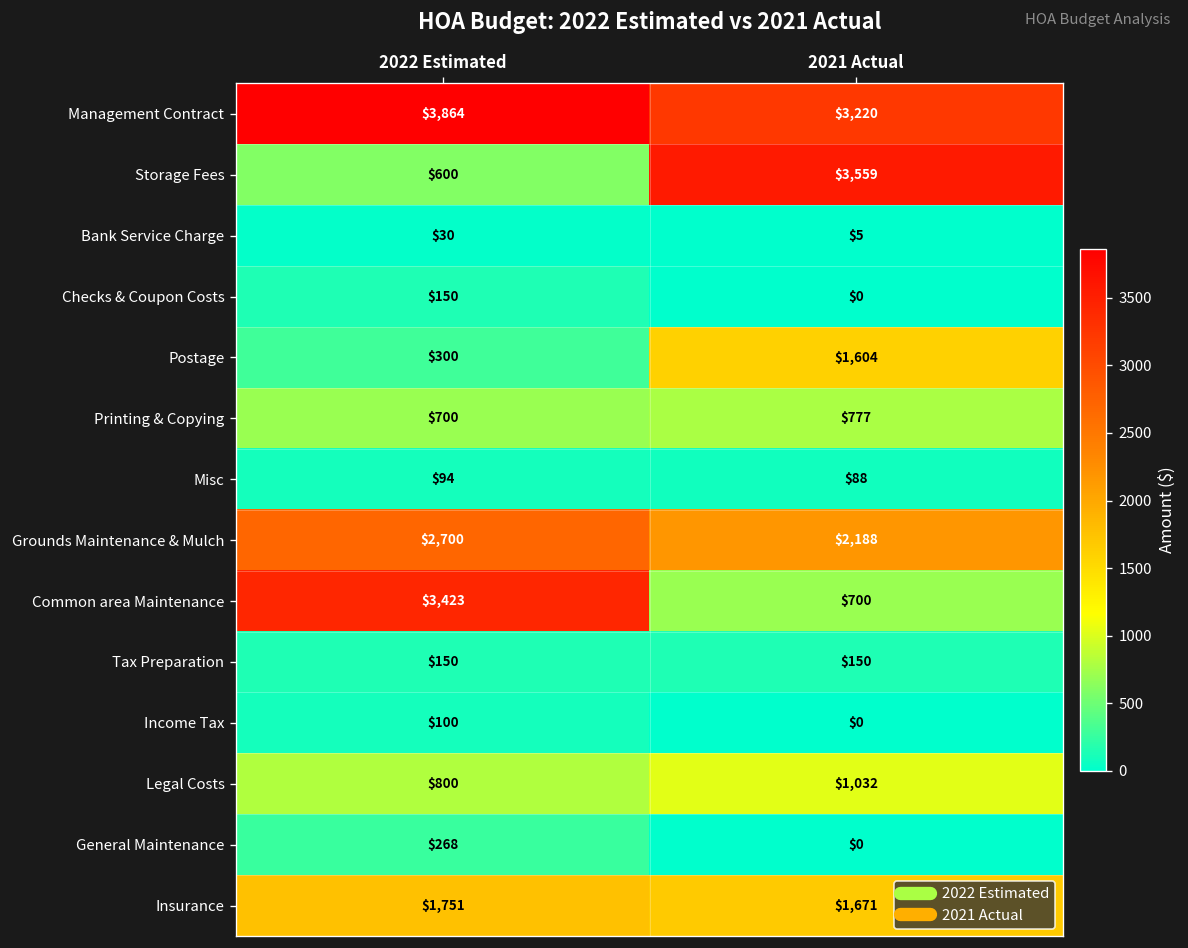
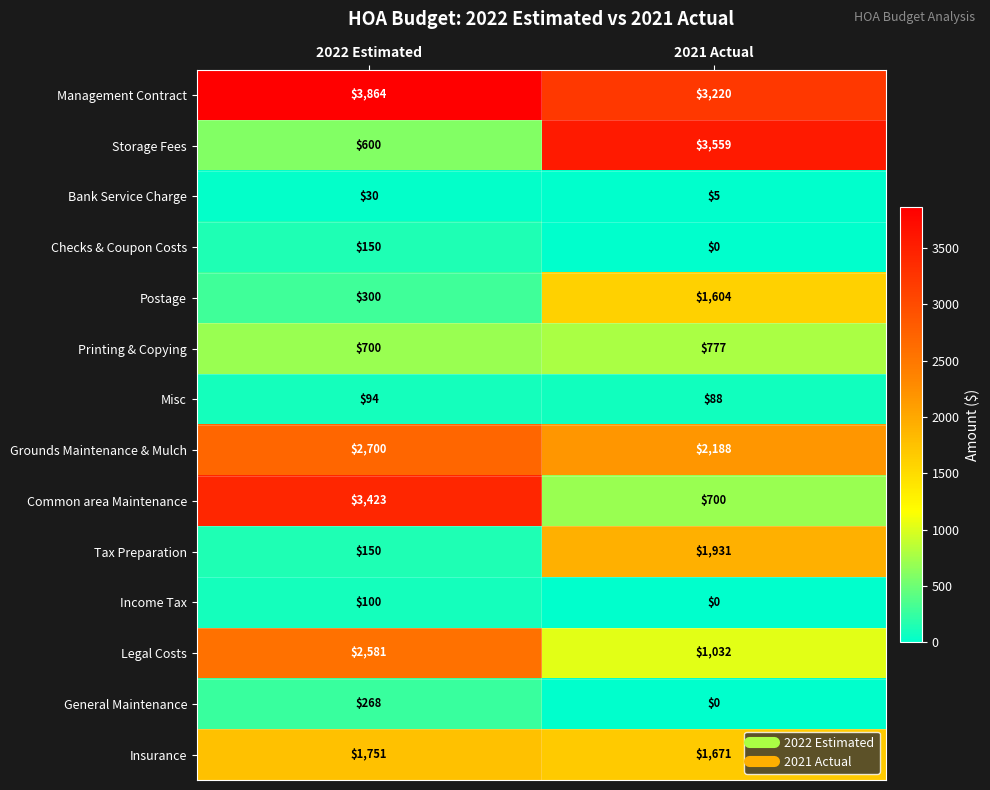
Tax Preparation, 2021 Actual: $150 -> $1,931
Legal Costs, 2022 Estimated: $800 -> $2,581
